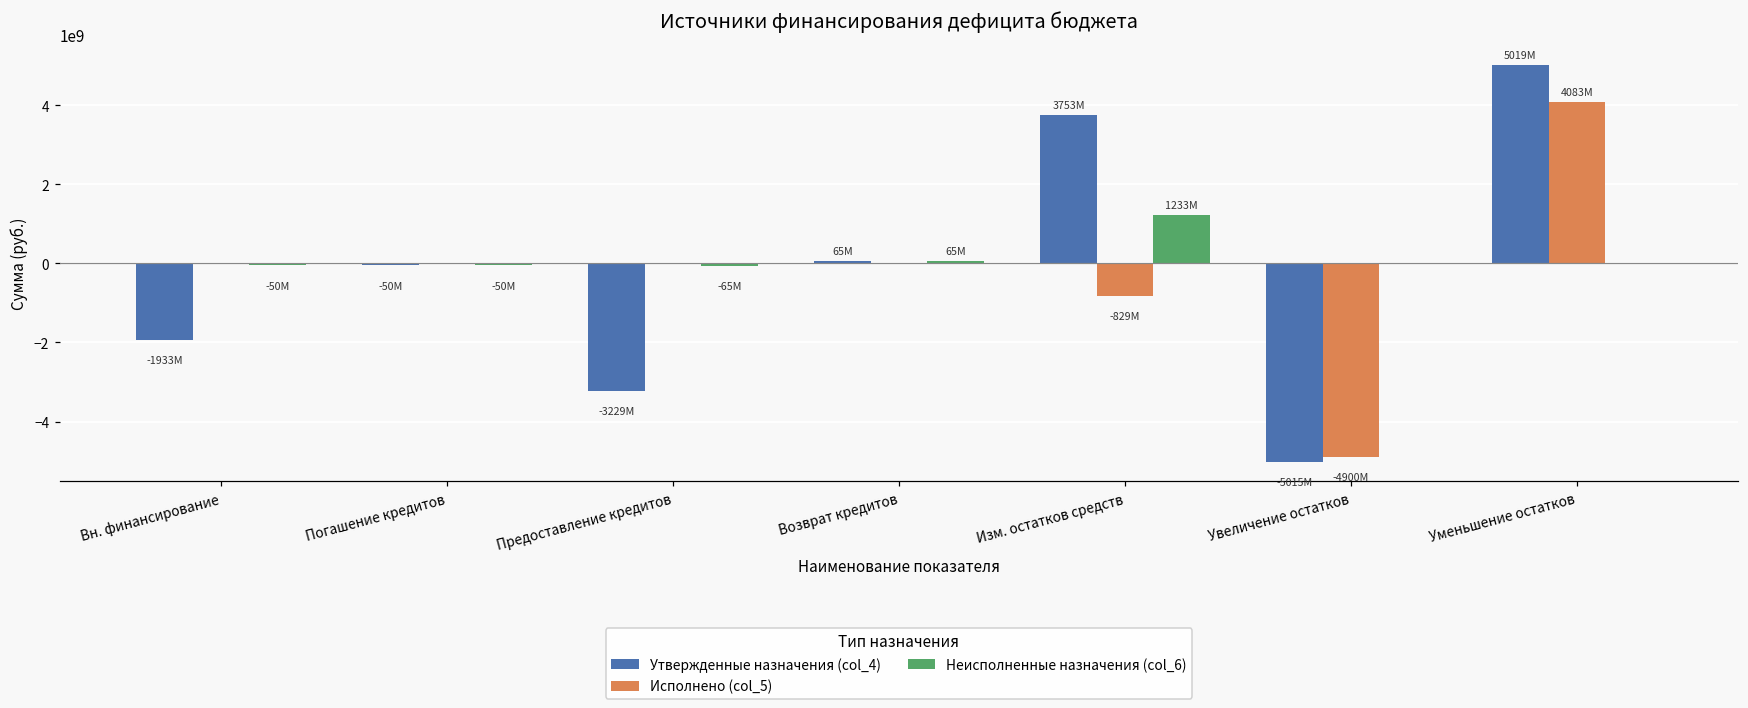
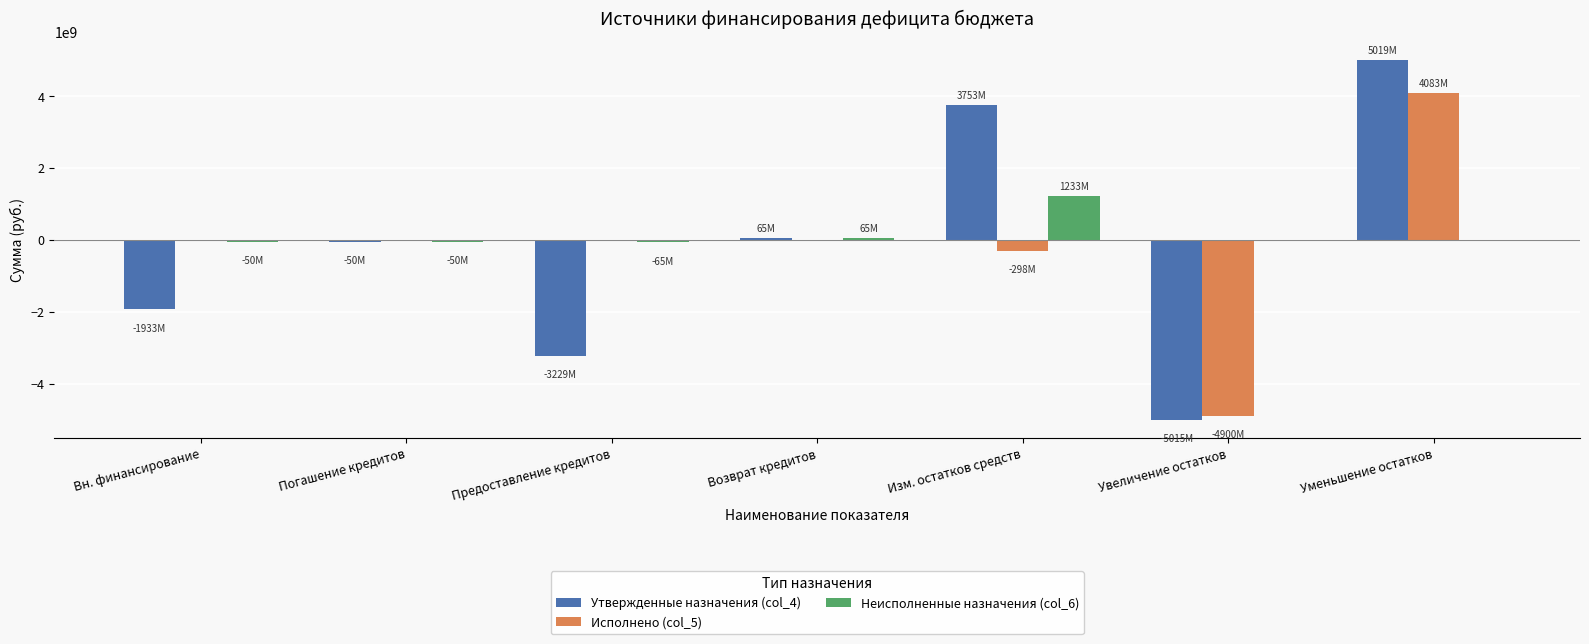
Исполнено (col_5), Изм. остатков средств: -829M -> -298M
